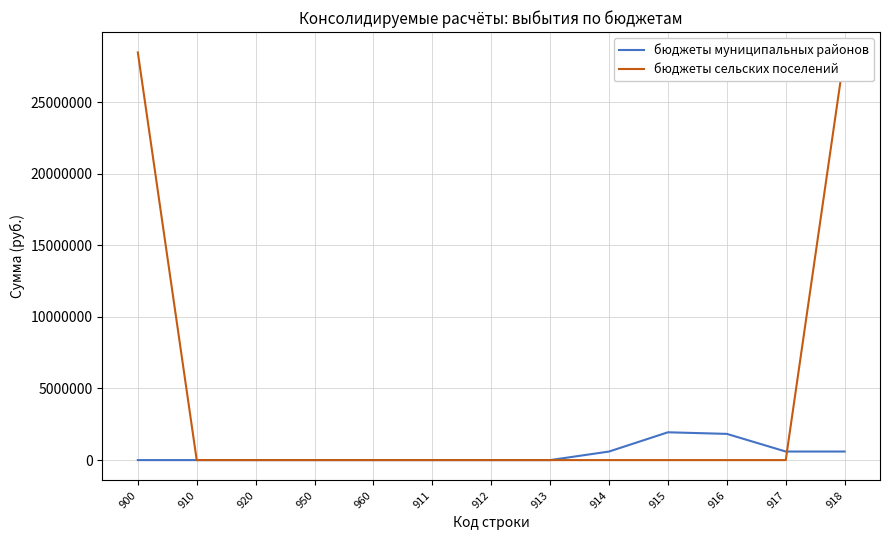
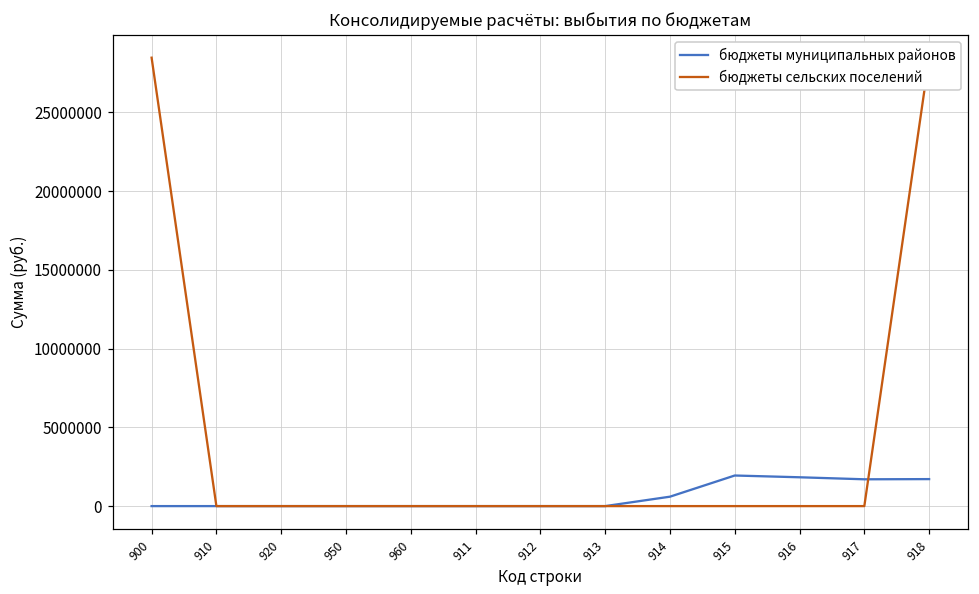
бюджеты муниципальных районов, 917: 600000 -> 1700000
бюджеты муниципальных районов, 918: 600000 -> 1700000
